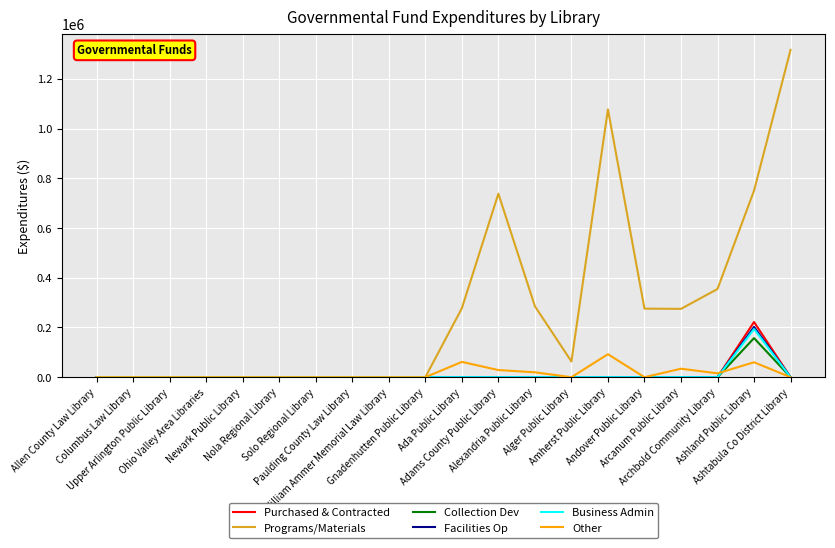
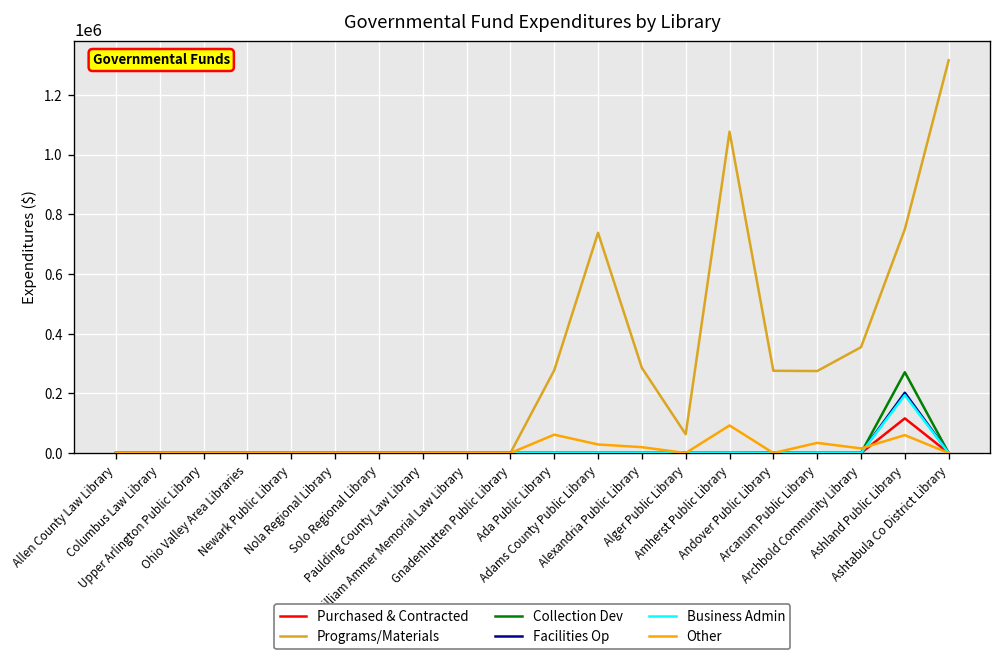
Purchased & Contracted, Ashland Public Library: 220000 -> 120000
Collection Dev, Ashland Public Library: 160000 -> 270000
